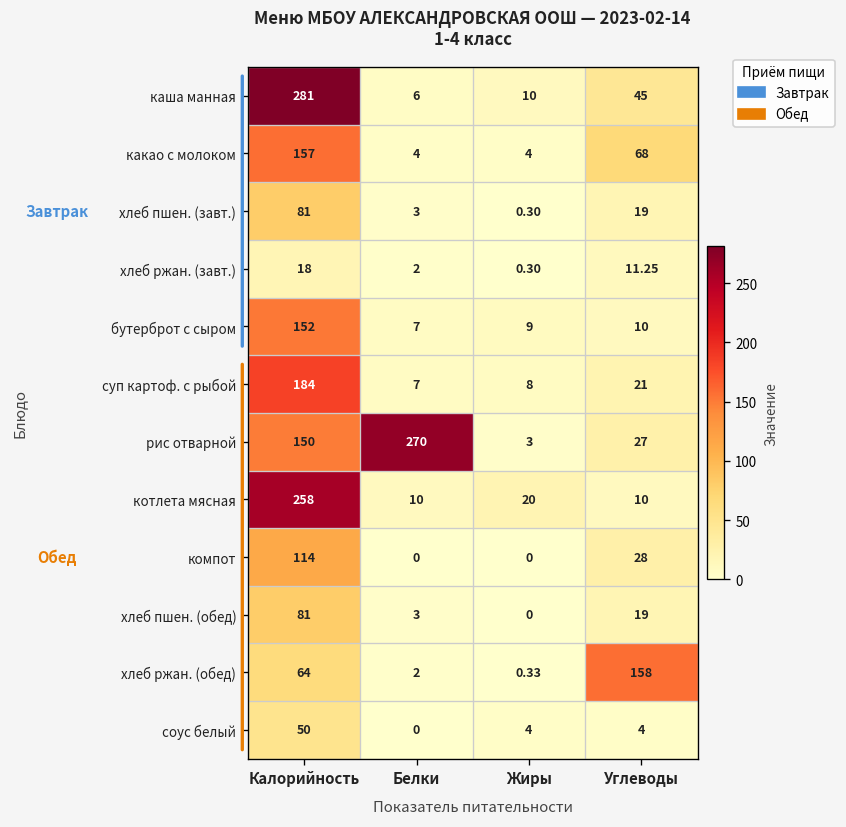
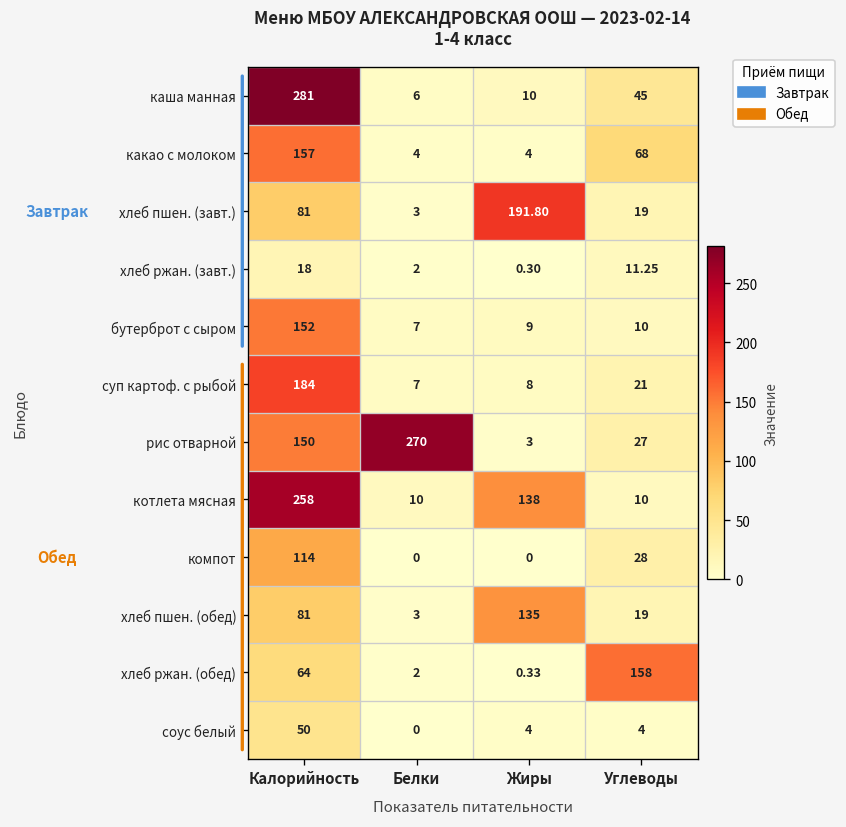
хлеб пшен. (завт.), Жиры: 0.30 -> 191.80
котлета мясная, Жиры: 20 -> 138
хлеб пшен. (обед), Жиры: 0 -> 135
